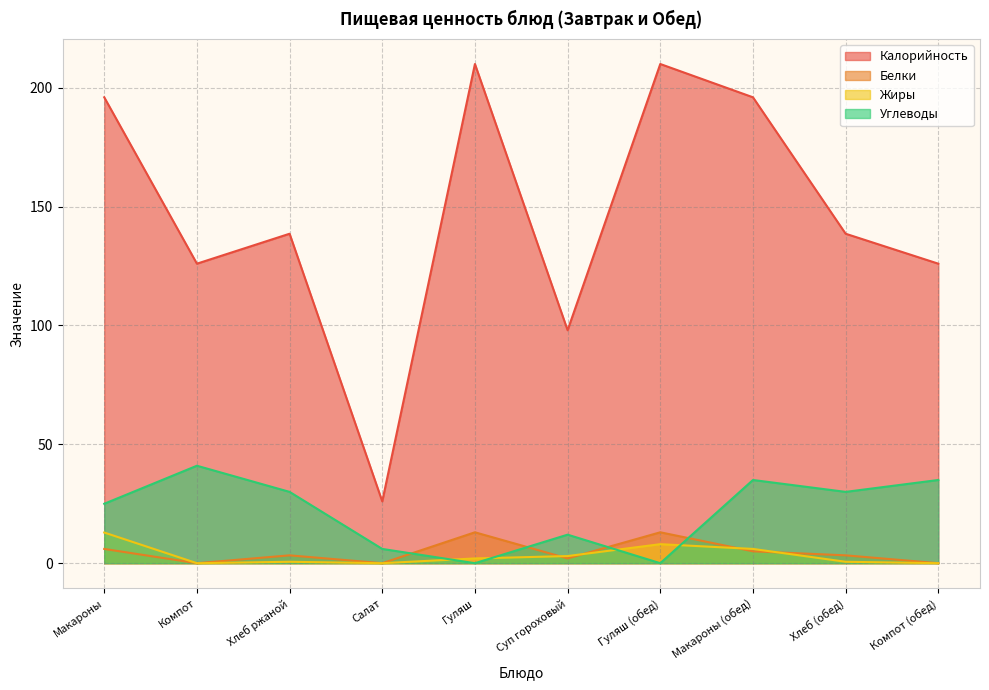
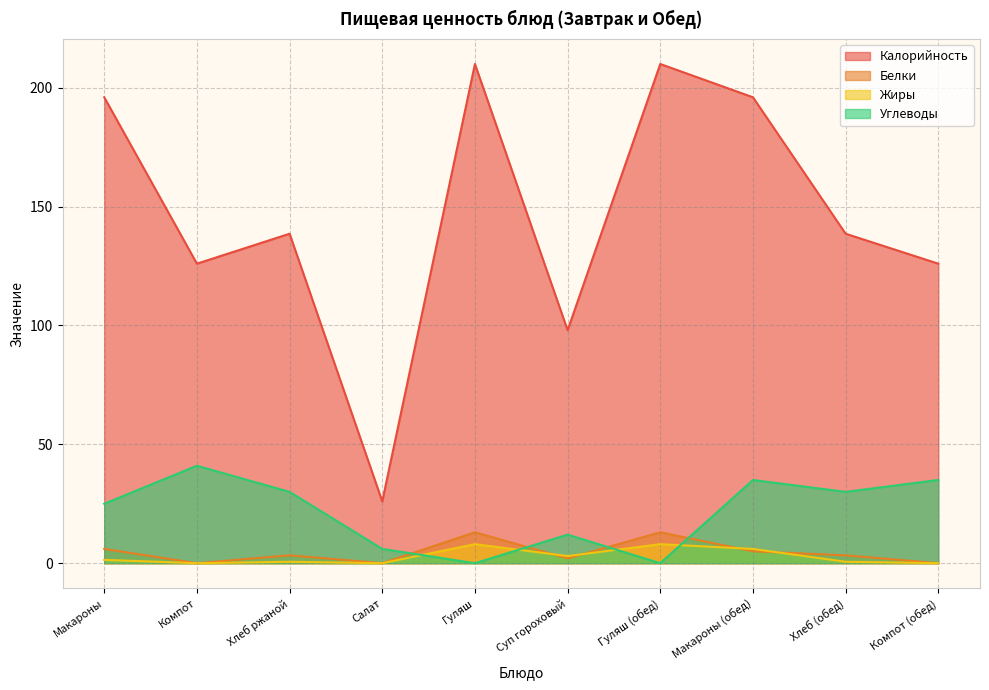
Жиры, Макароны: 13 -> 1
Жиры, Гуляш: 2 -> 8
